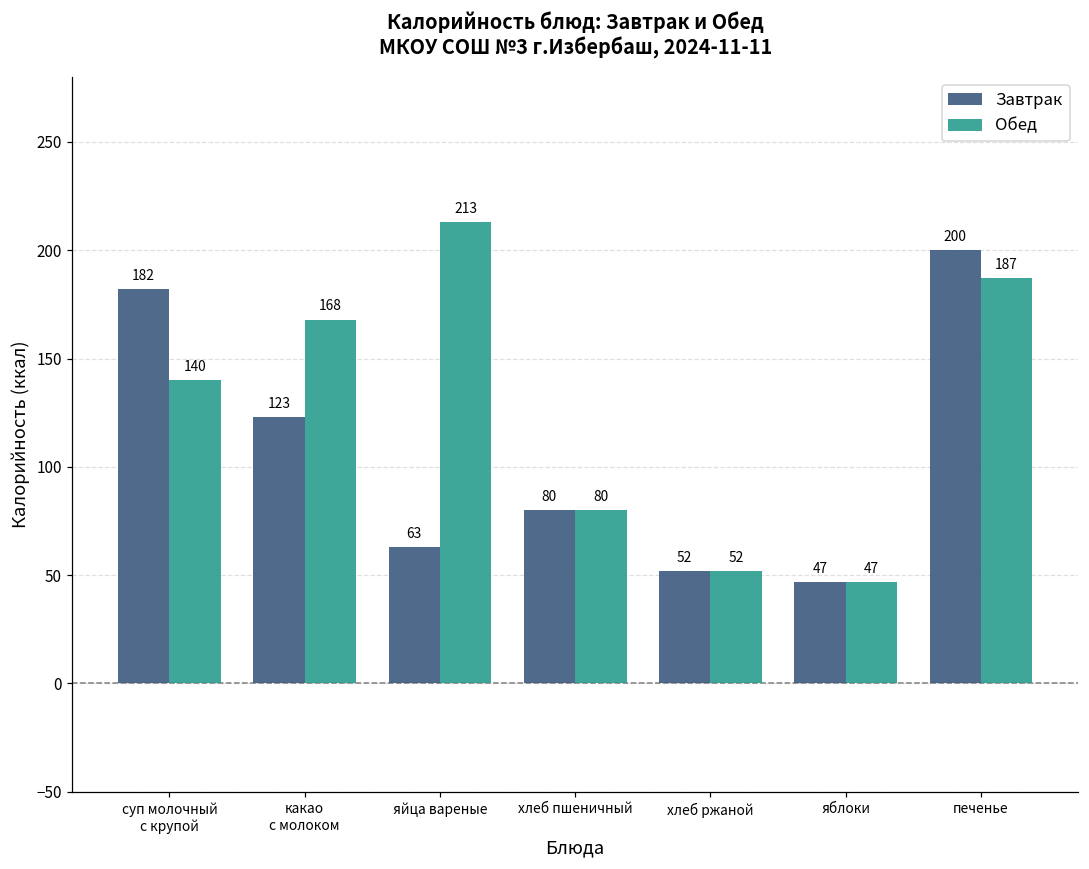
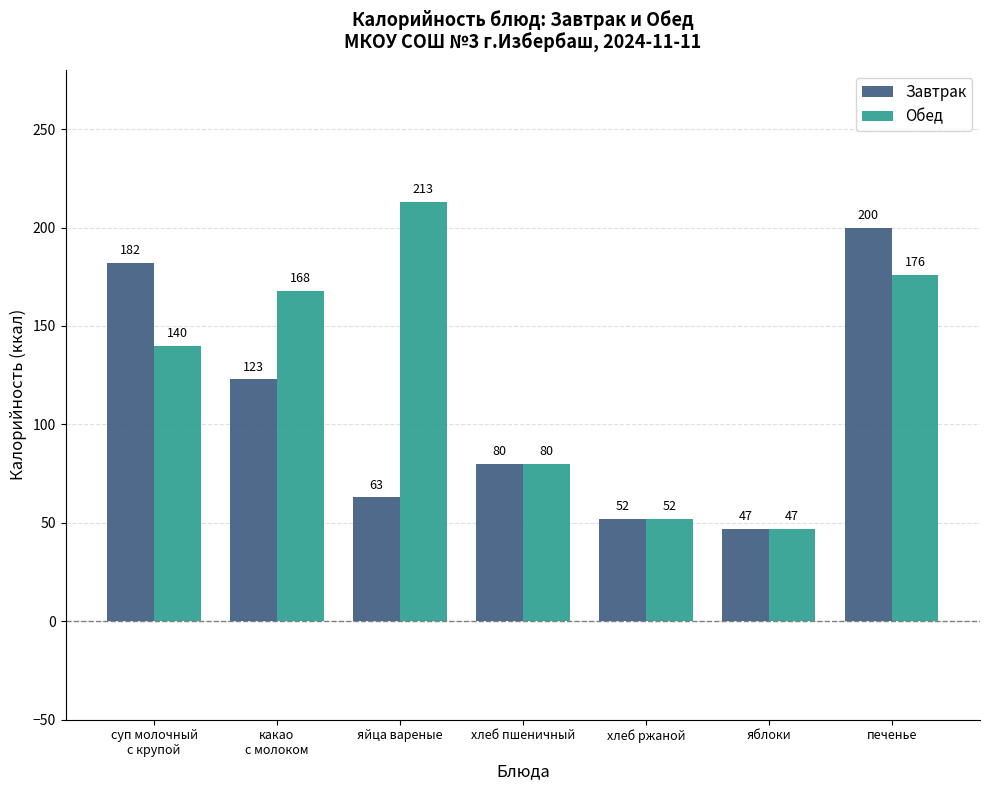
Обед, печенье: 187 -> 176
